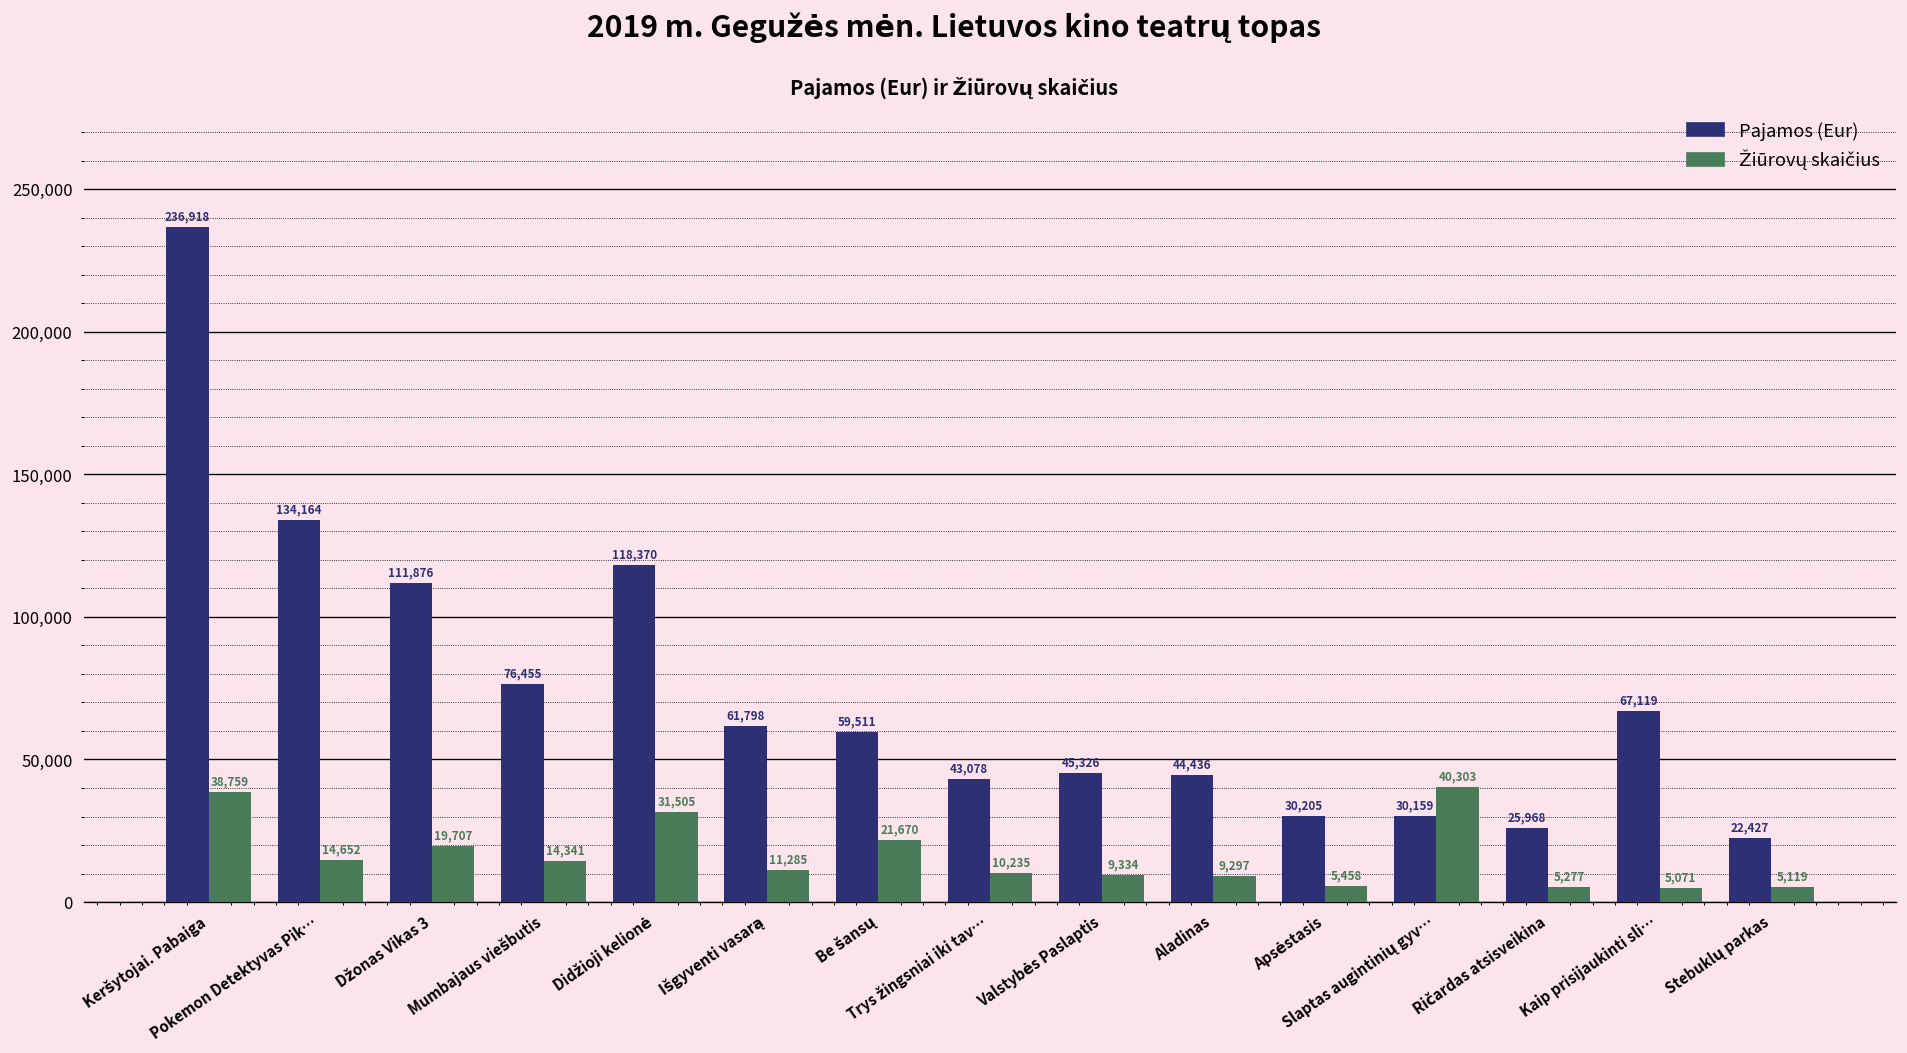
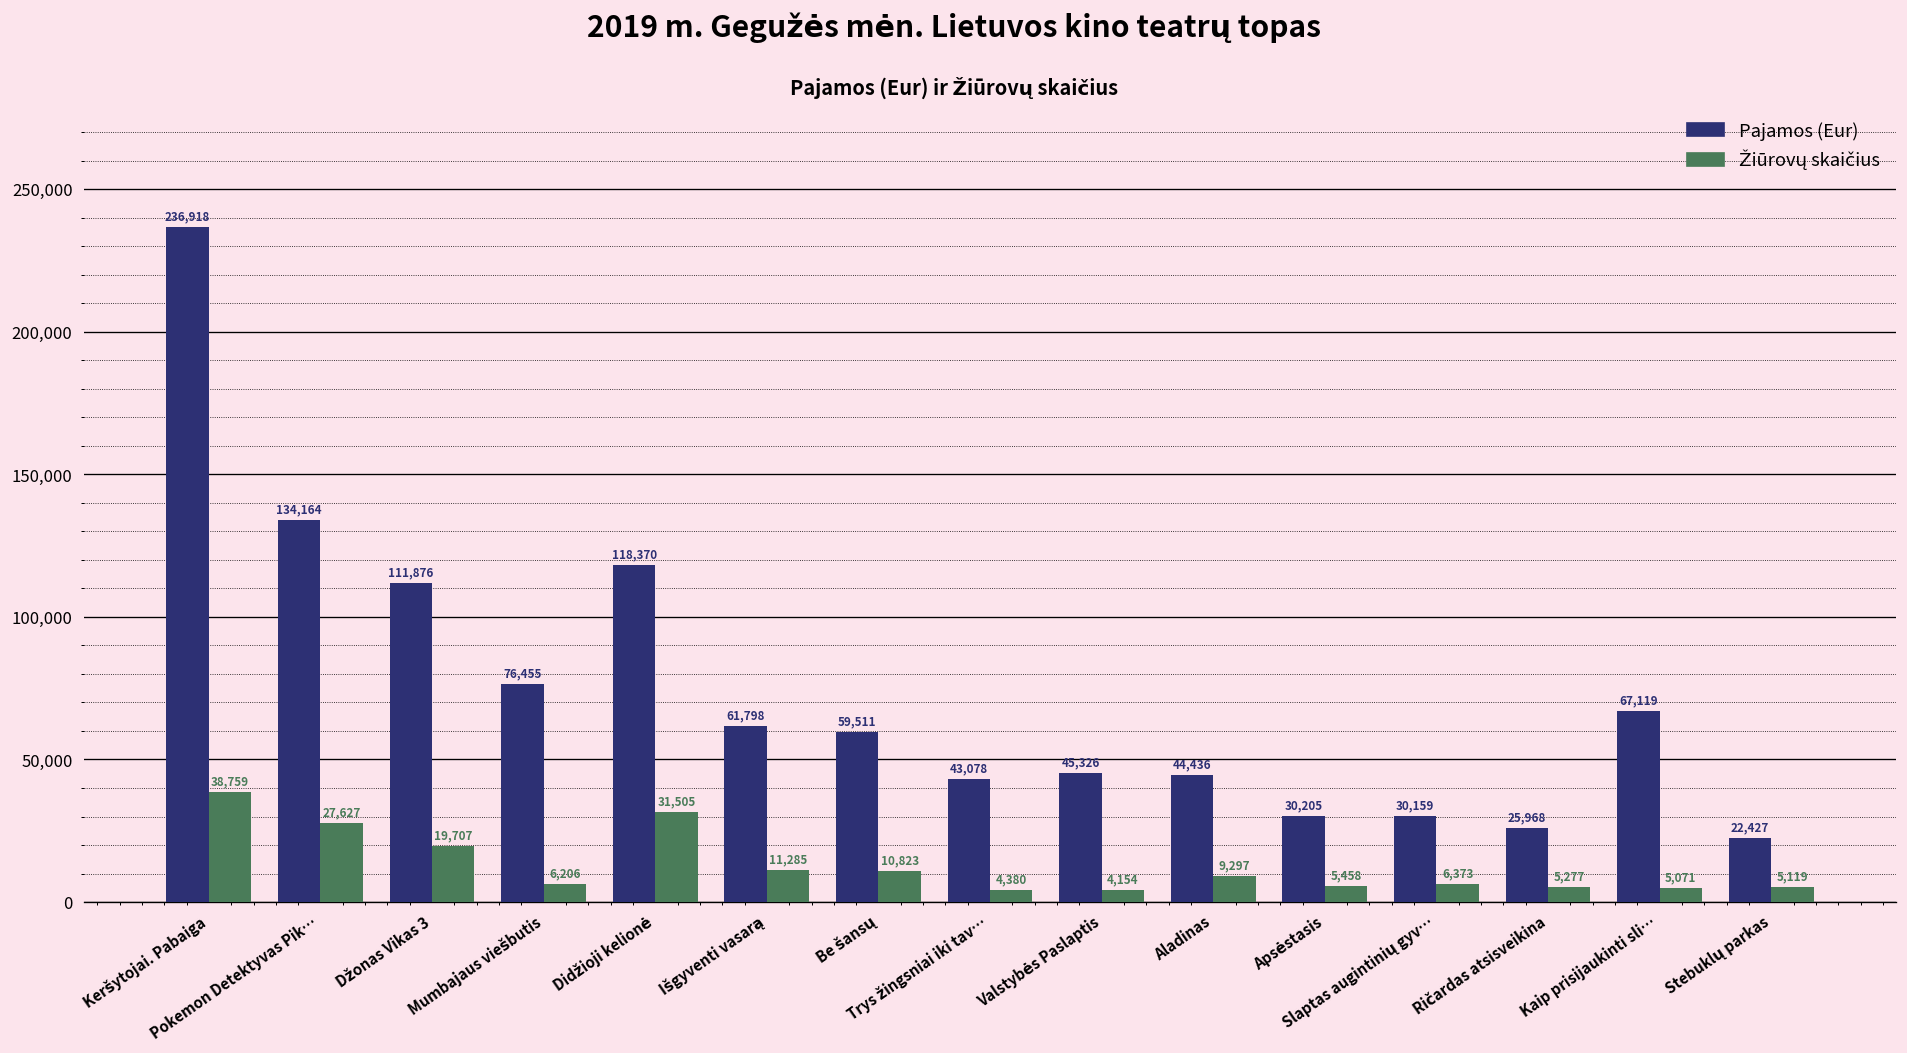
Žiūrovų skaičius, Pokemon Detektyvas Pik…: 14,652 -> 27,627
Žiūrovų skaičius, Mumbajaus viešbutis: 14,341 -> 6,206
Žiūrovų skaičius, Be šansų: 21,670 -> 10,823
Žiūrovų skaičius, Trys žingsniai iki tav…: 10,235 -> 4,380
Žiūrovų skaičius, Valstybės Paslaptis: 9,334 -> 4,154
Žiūrovų skaičius, Slaptas augintinių gyv…: 40,303 -> 6,373
